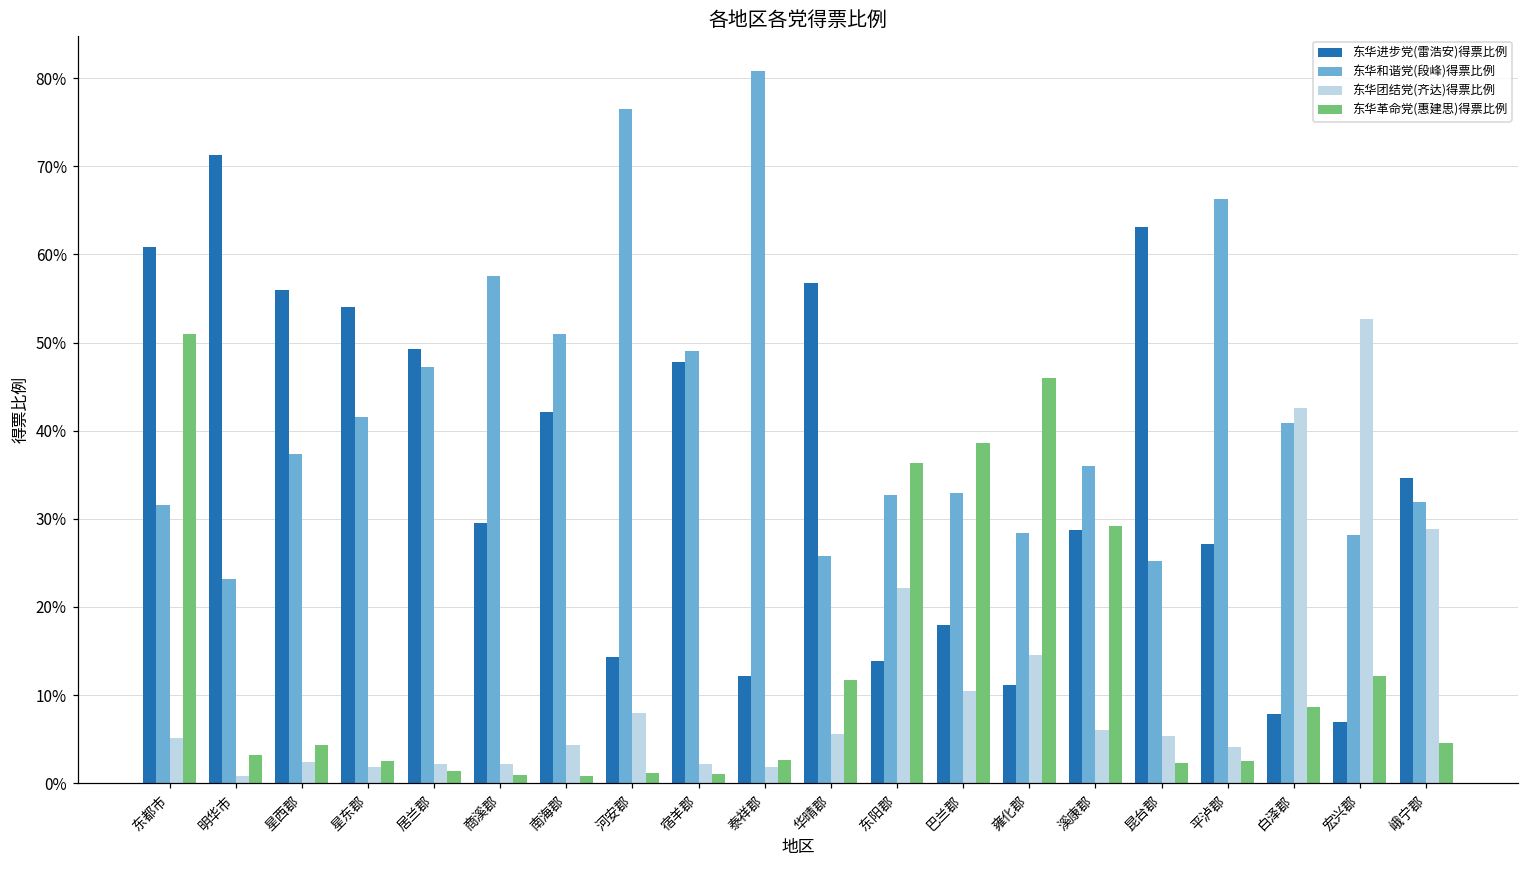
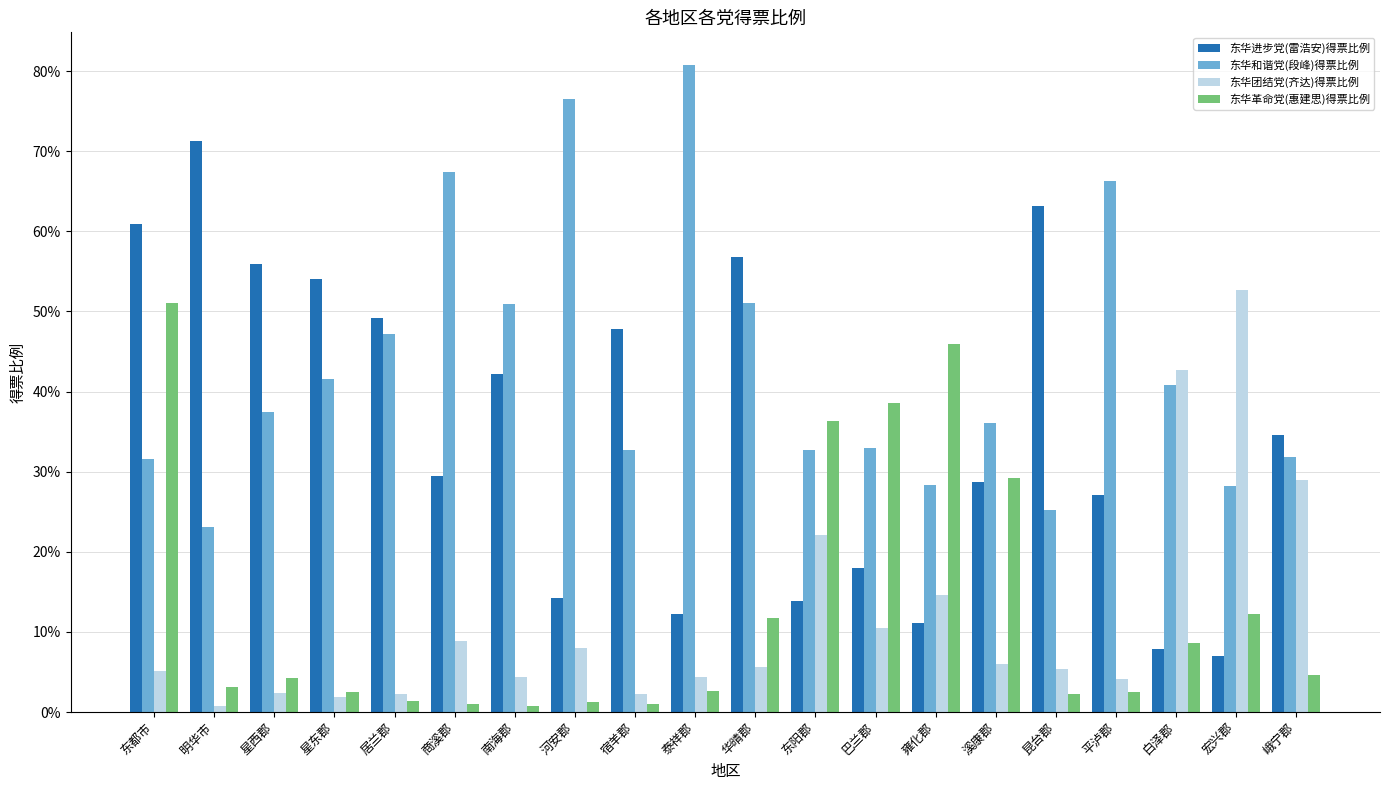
东华和谐党(段峰)得票比例, 商溪郡: 58% -> 67%
东华团结党(齐达)得票比例, 商溪郡: 2% -> 9%
东华和谐党(段峰)得票比例, 宿羊郡: 49% -> 33%
东华团结党(齐达)得票比例, 泰祥郡: 2% -> 4%
东华和谐党(段峰)得票比例, 华晴郡: 26% -> 51%
